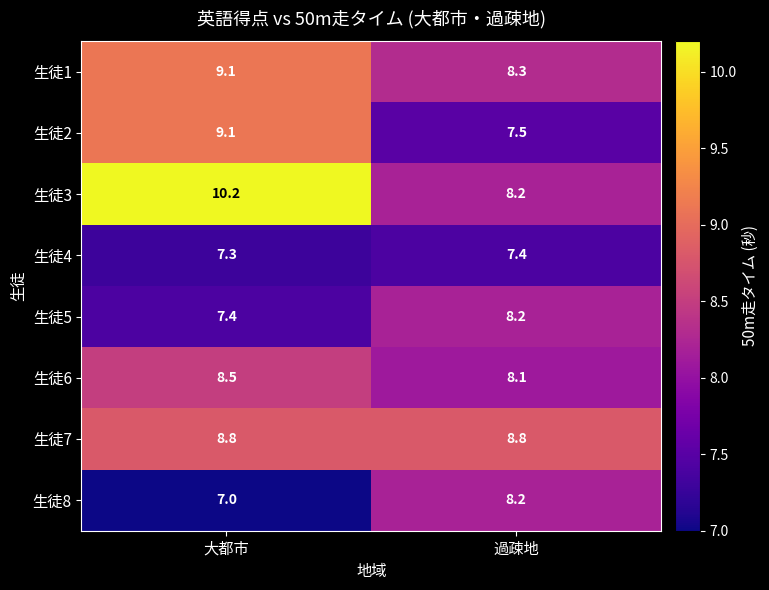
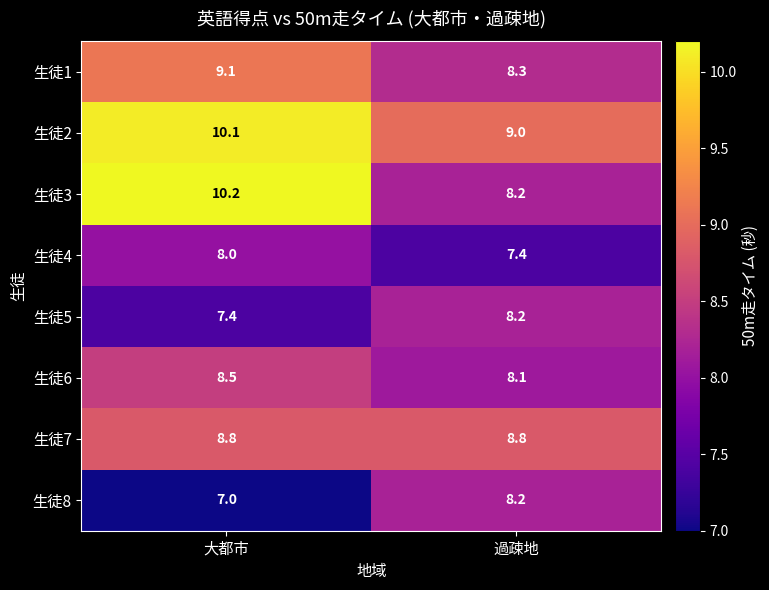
生徒2, 大都市: 9.1 -> 10.1
生徒2, 過疎地: 7.5 -> 9.0
生徒4, 大都市: 7.3 -> 8.0
